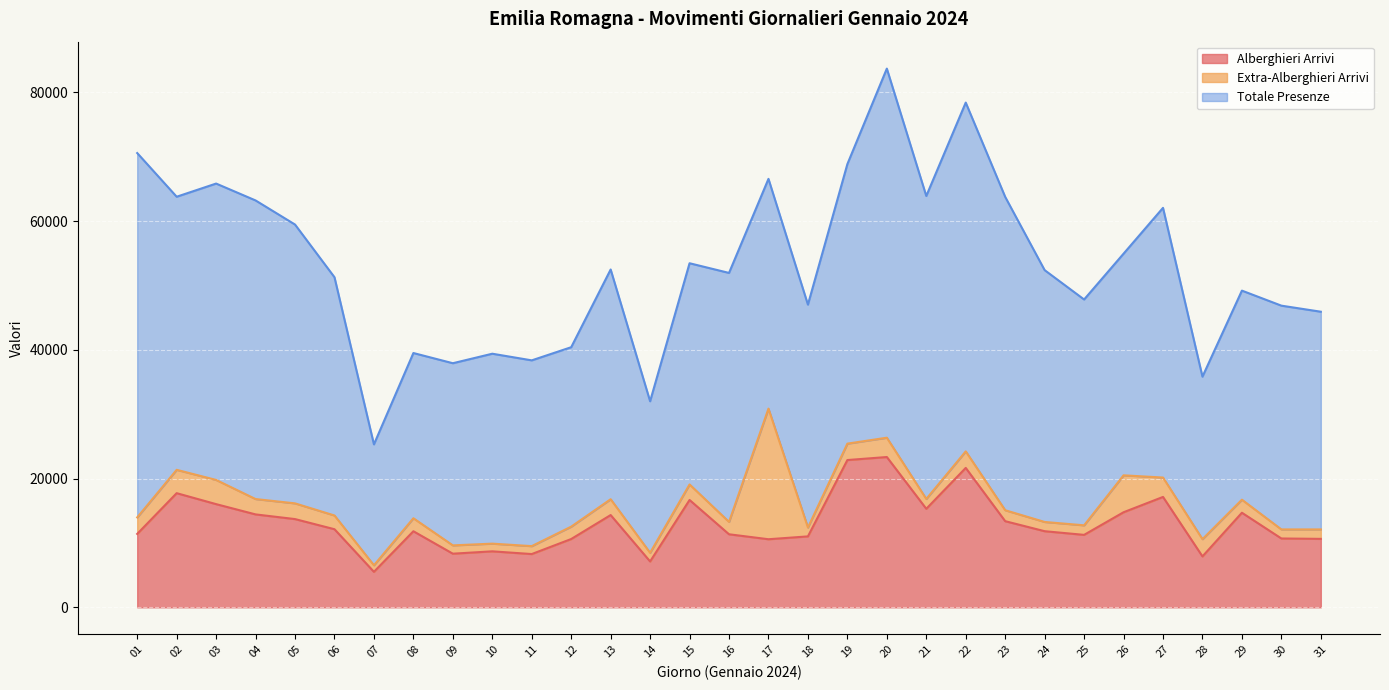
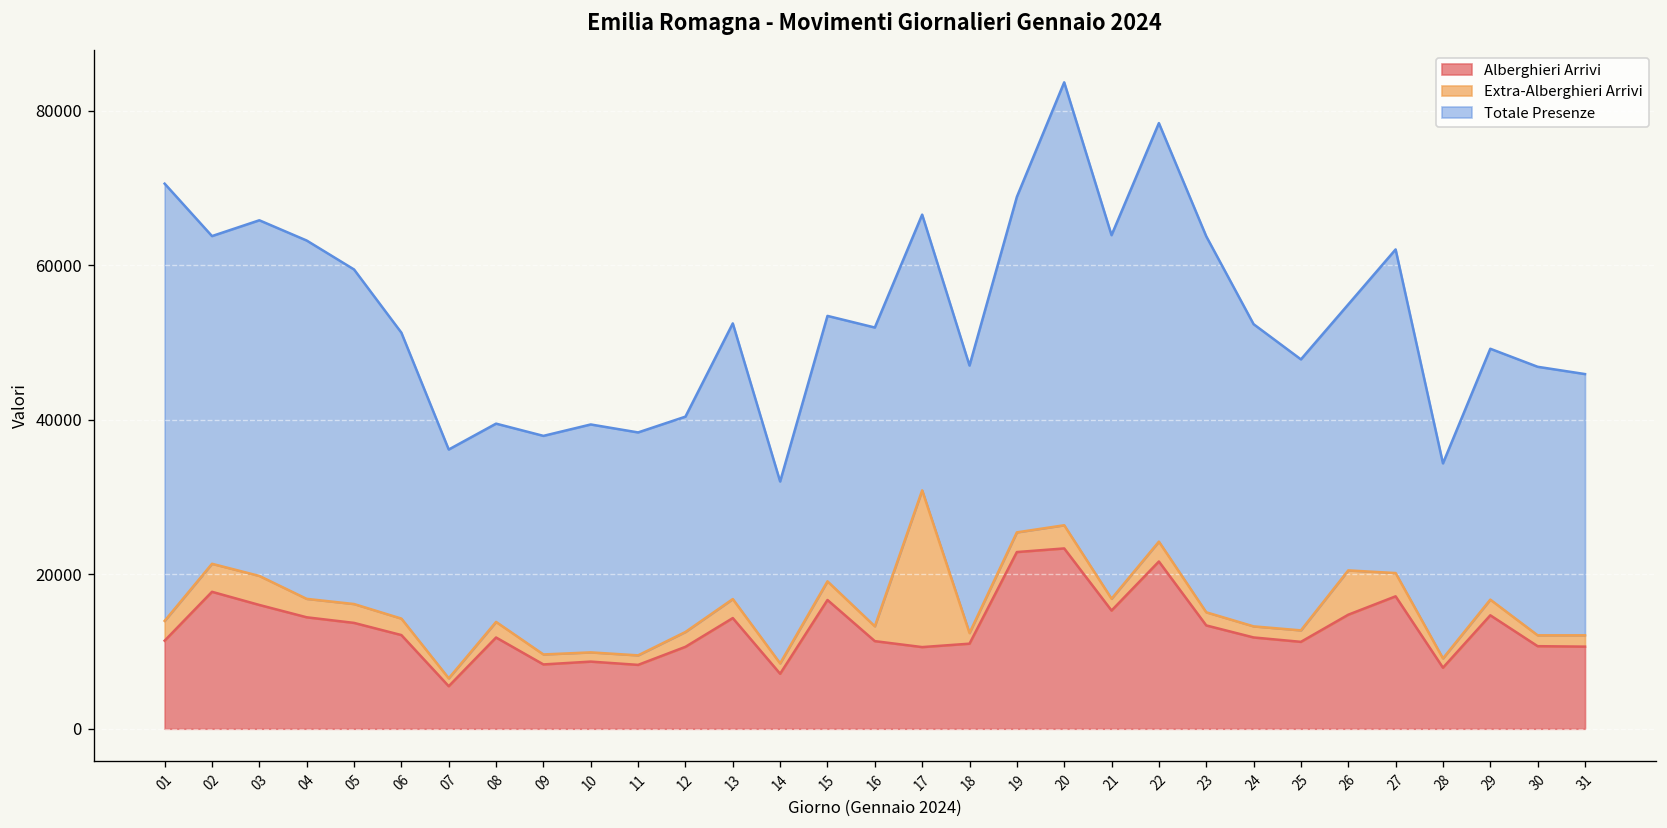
Totale Presenze, 07: 19000 -> 30000
Extra-Alberghieri Arrivi, 28: 3000 -> 1000
